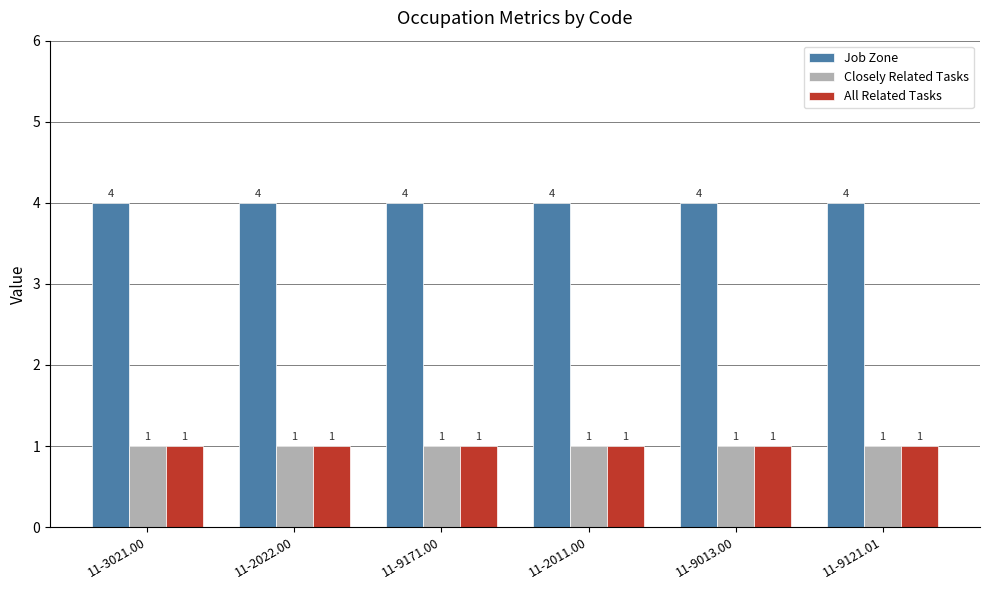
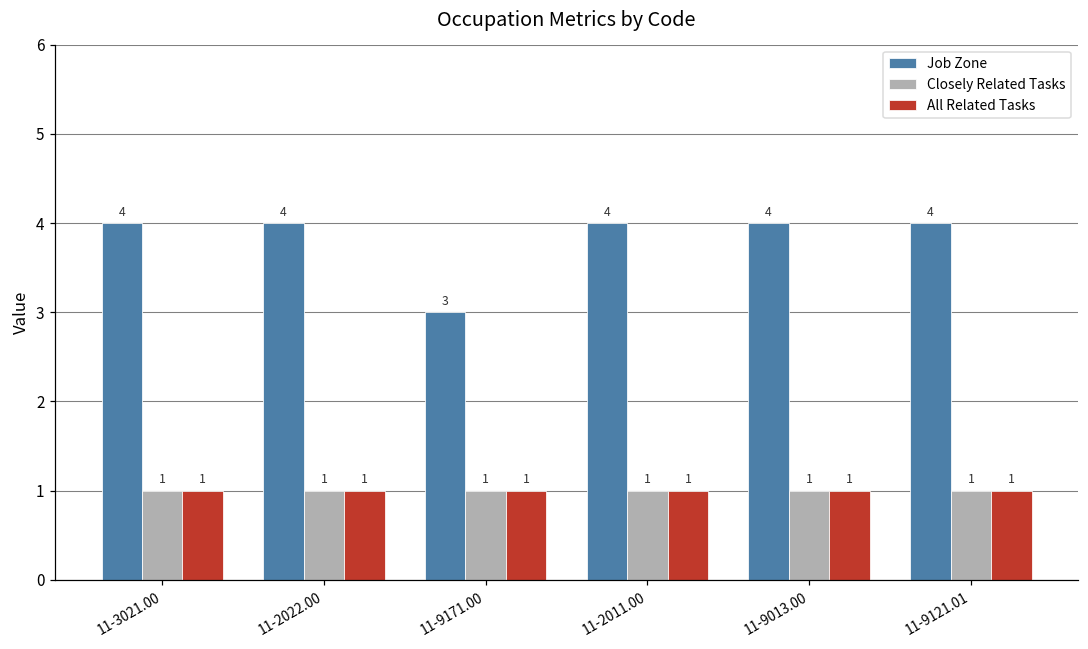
Job Zone, 11-9171.00: 4 -> 3
